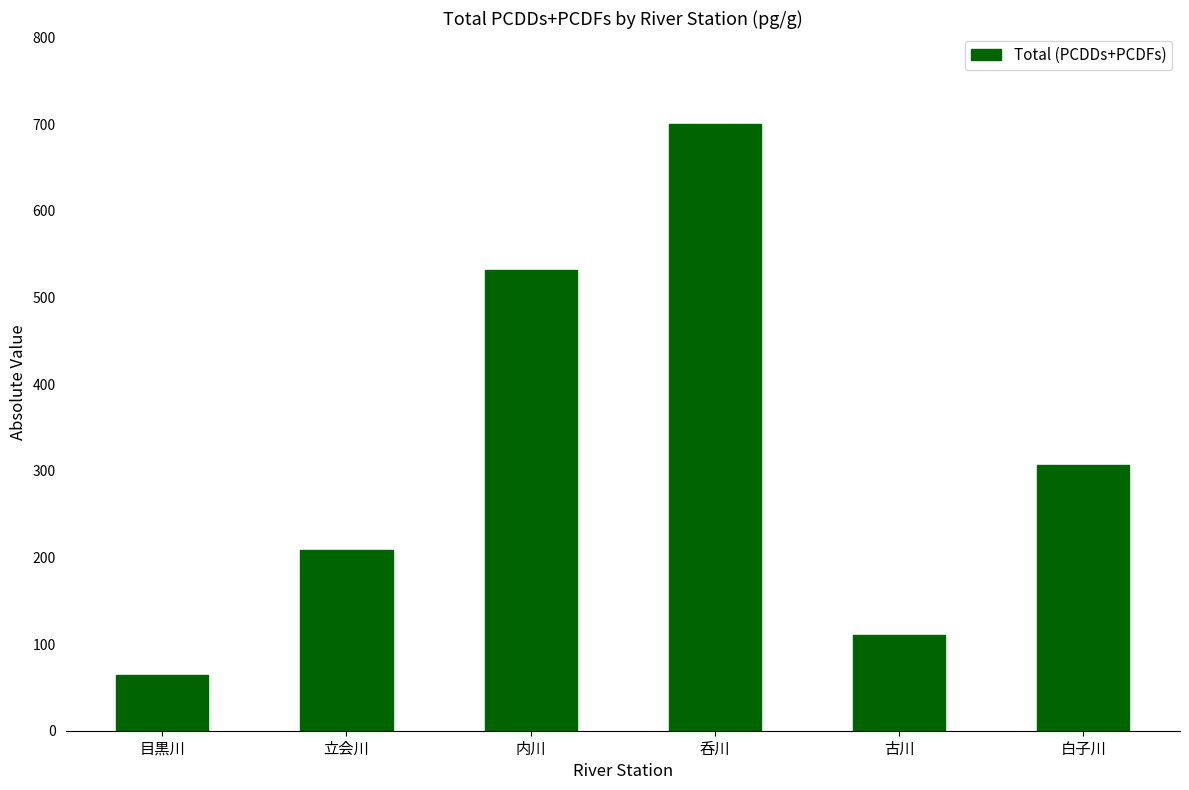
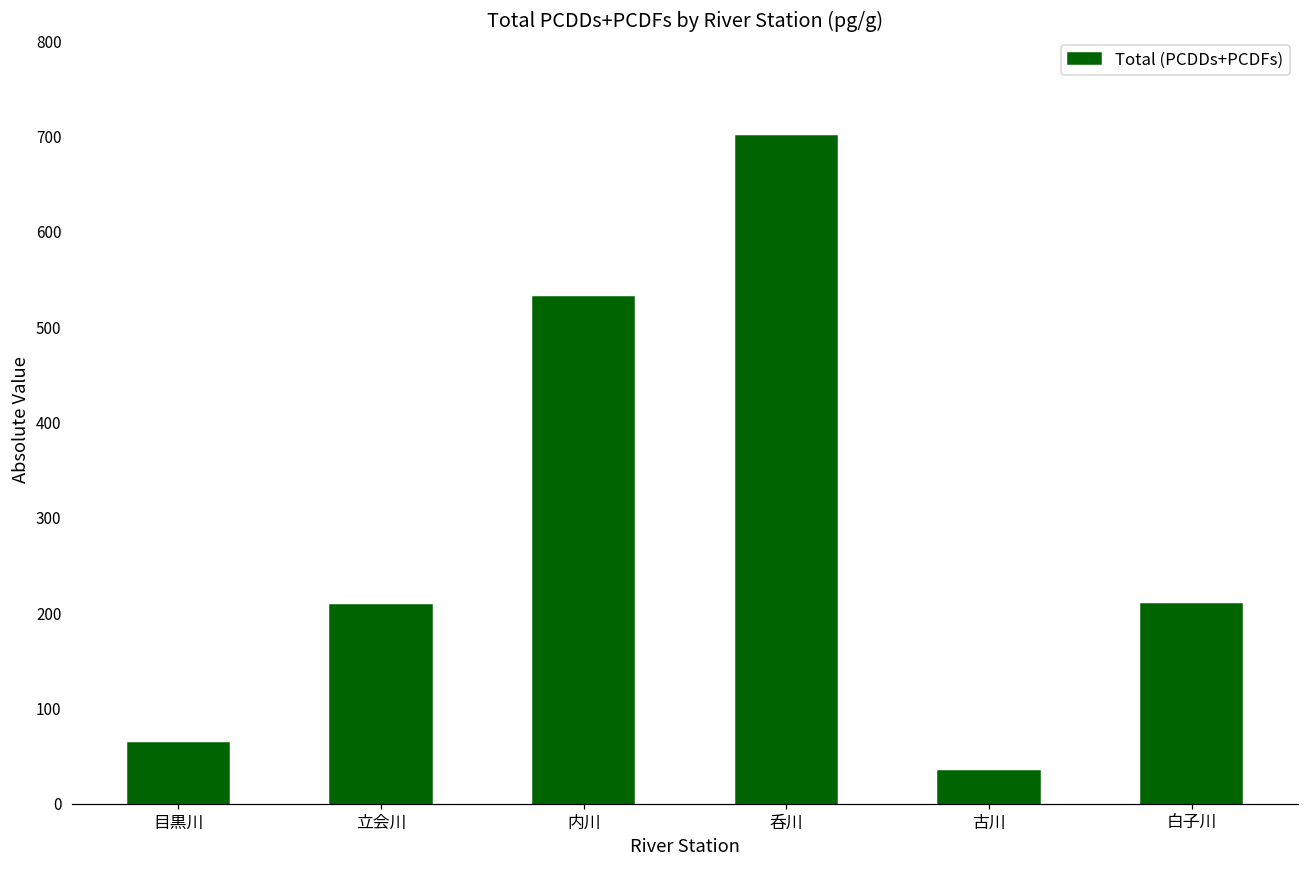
古川: 110 -> 30
白子川: 310 -> 210
